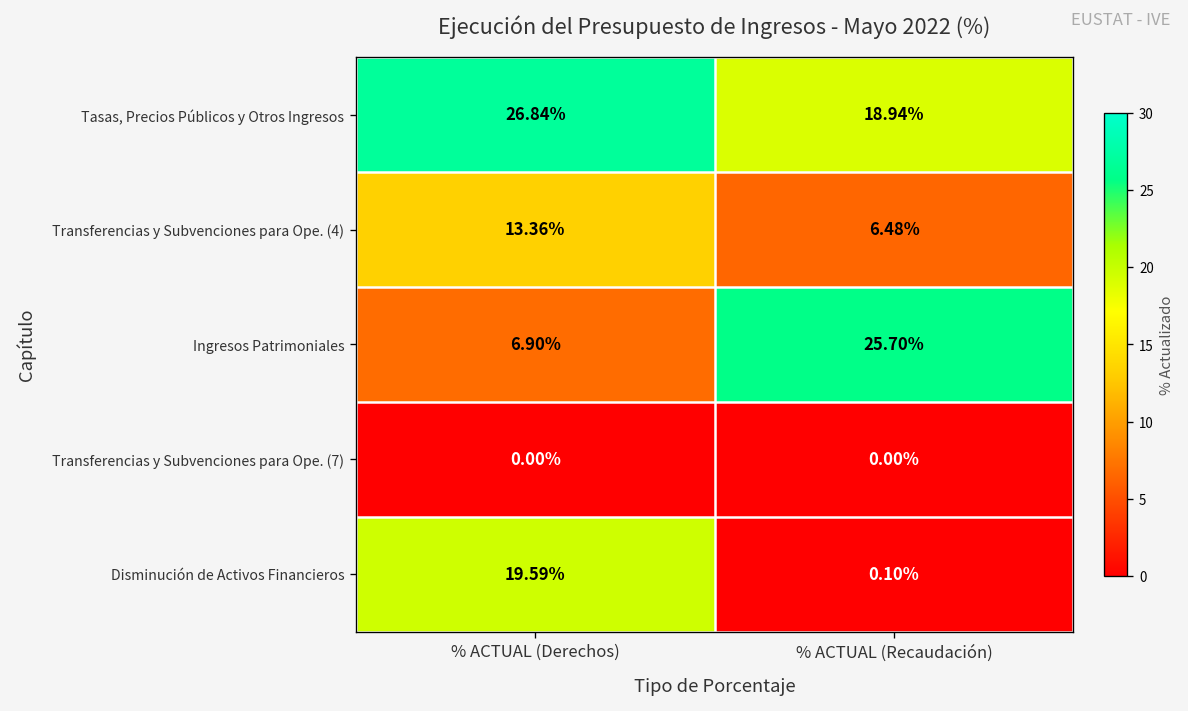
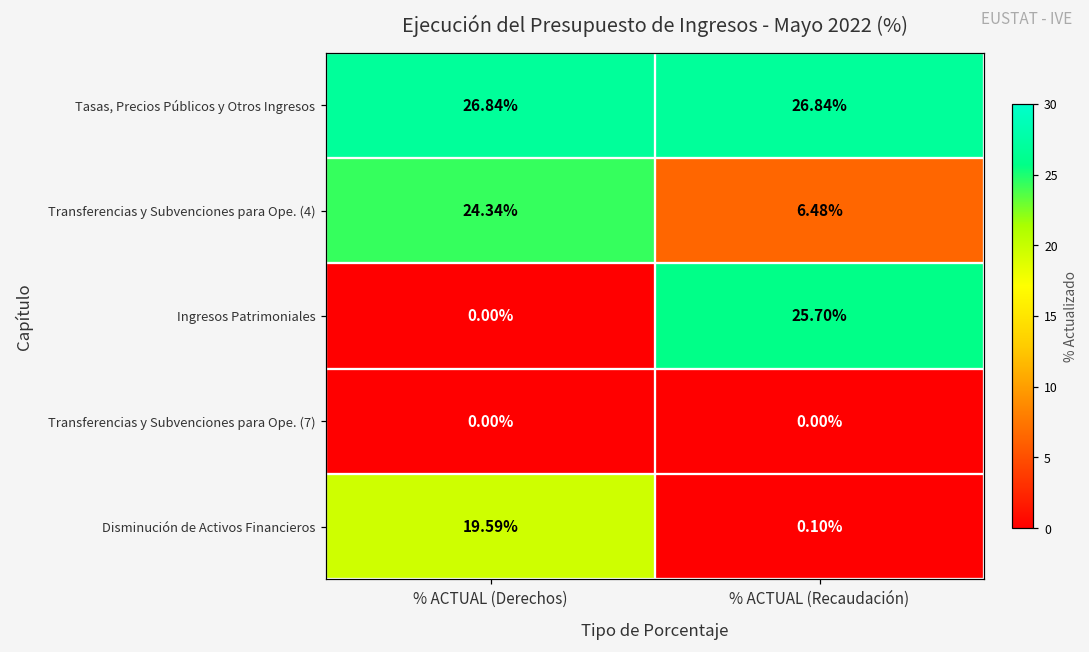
Tasas, Precios Públicos y Otros Ingresos, % ACTUAL (Recaudación): 18.94% -> 26.84%
Transferencias y Subvenciones para Ope. (4), % ACTUAL (Derechos): 13.36% -> 24.34%
Ingresos Patrimoniales, % ACTUAL (Derechos): 6.90% -> 0.00%
